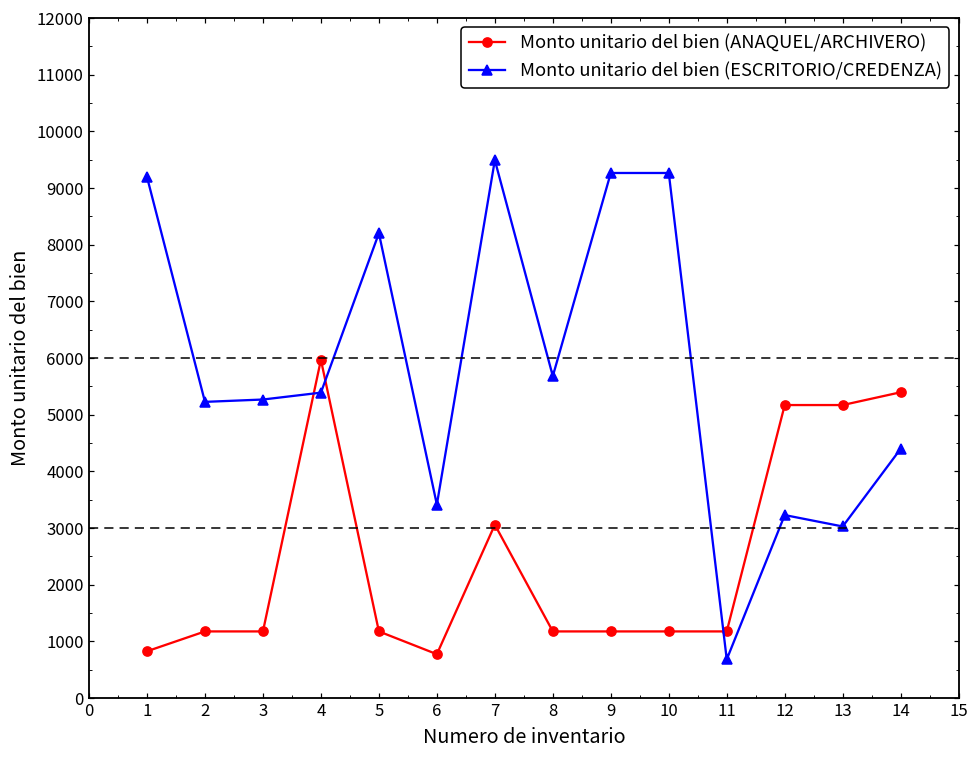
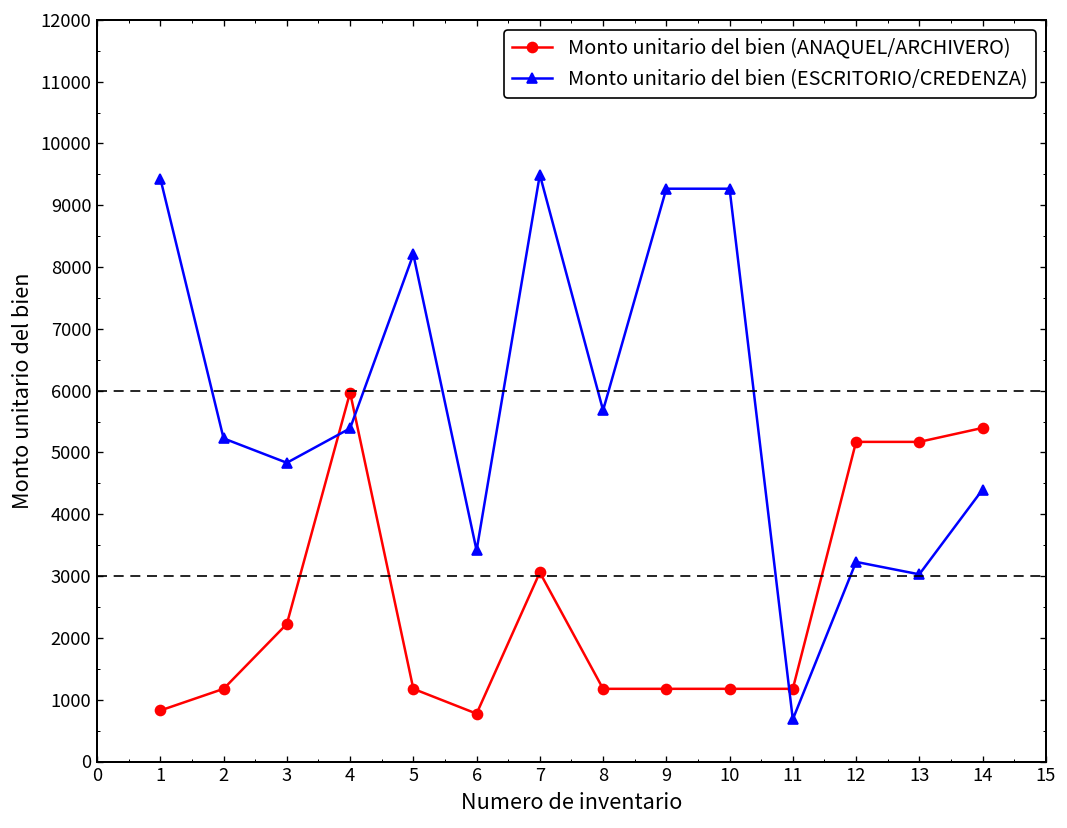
Monto unitario del bien (ESCRITORIO/CREDENZA), 1: 9200 -> 9400
Monto unitario del bien (ANAQUEL/ARCHIVERO), 3: 1200 -> 2200
Monto unitario del bien (ESCRITORIO/CREDENZA), 3: 5300 -> 4800
